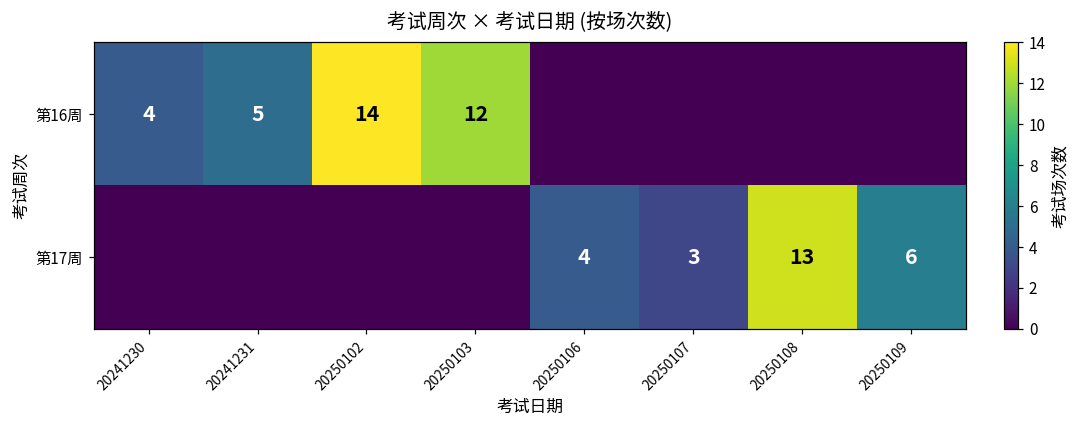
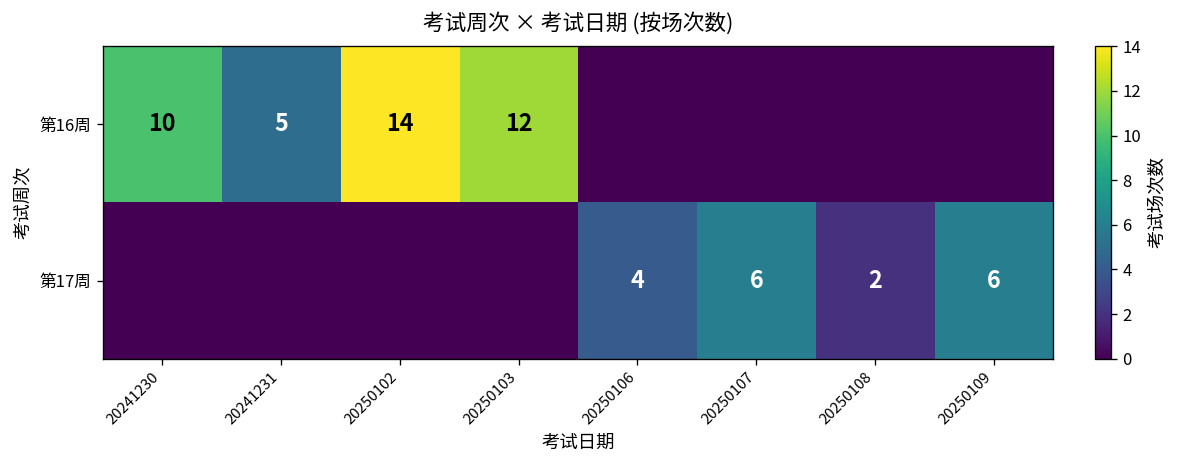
第16周, 20241230: 4 -> 10
第17周, 20250107: 3 -> 6
第17周, 20250108: 13 -> 2
